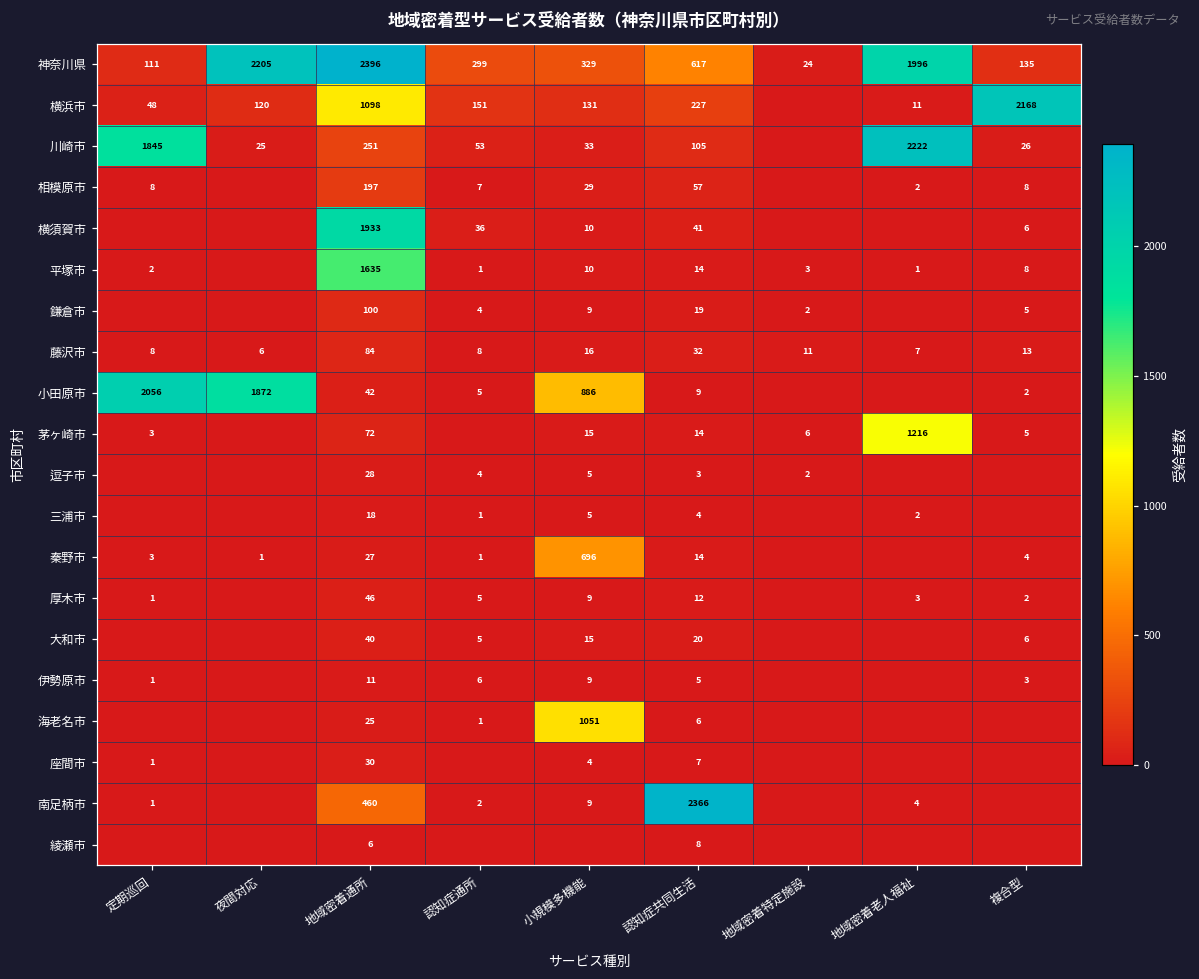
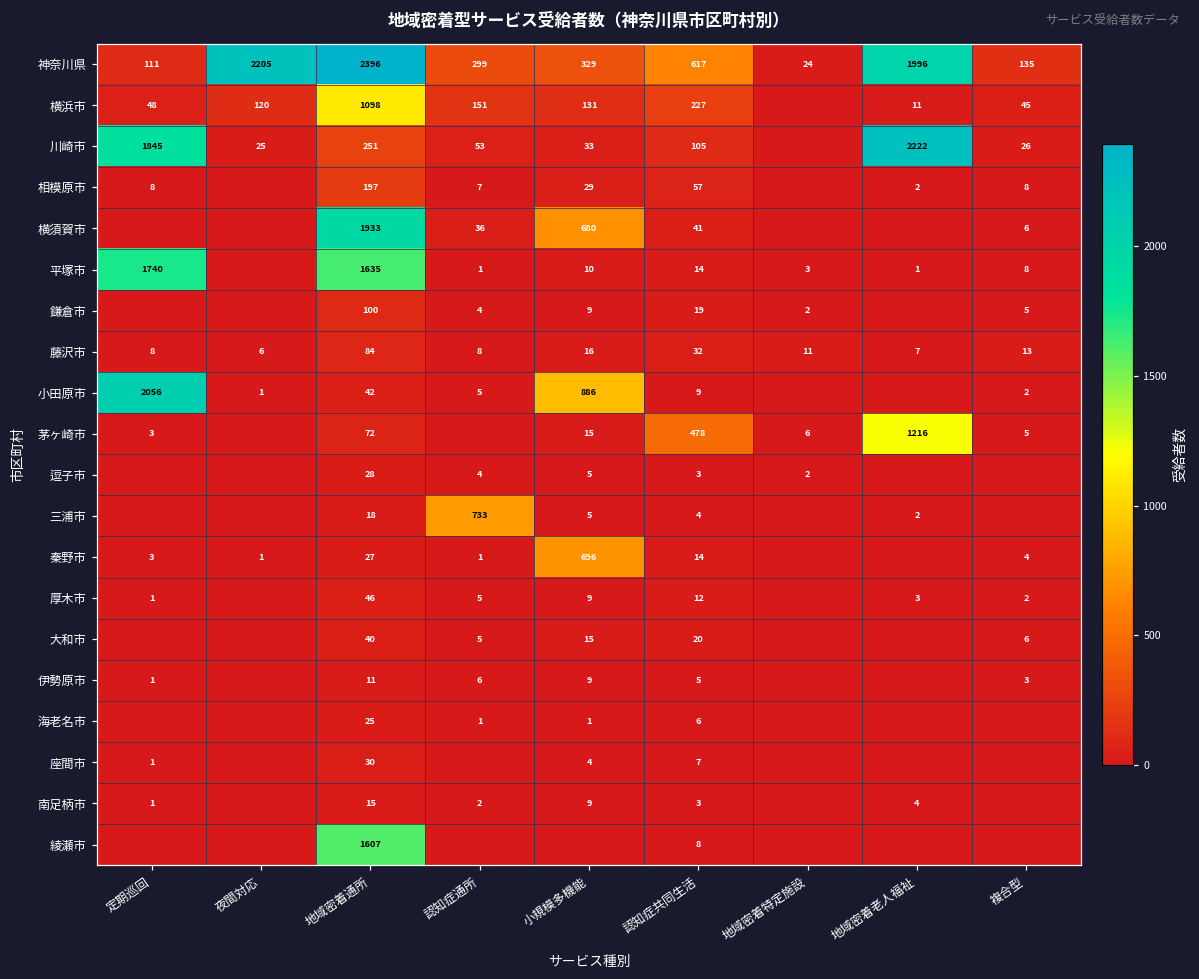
横浜市, 複合型: 2168 -> 45
横須賀市, 小規模多機能: 10 -> 680
平塚市, 定期巡回: 2 -> 1740
小田原市, 夜間対応: 1872 -> 1
茅ヶ崎市, 認知症共同生活: 14 -> 478
三浦市, 認知症通所: 1 -> 733
海老名市, 小規模多機能: 1051 -> 1
南足柄市, 地域密着通所: 460 -> 15
南足柄市, 認知症共同生活: 2366 -> 3
綾瀬市, 地域密着通所: 6 -> 1607
